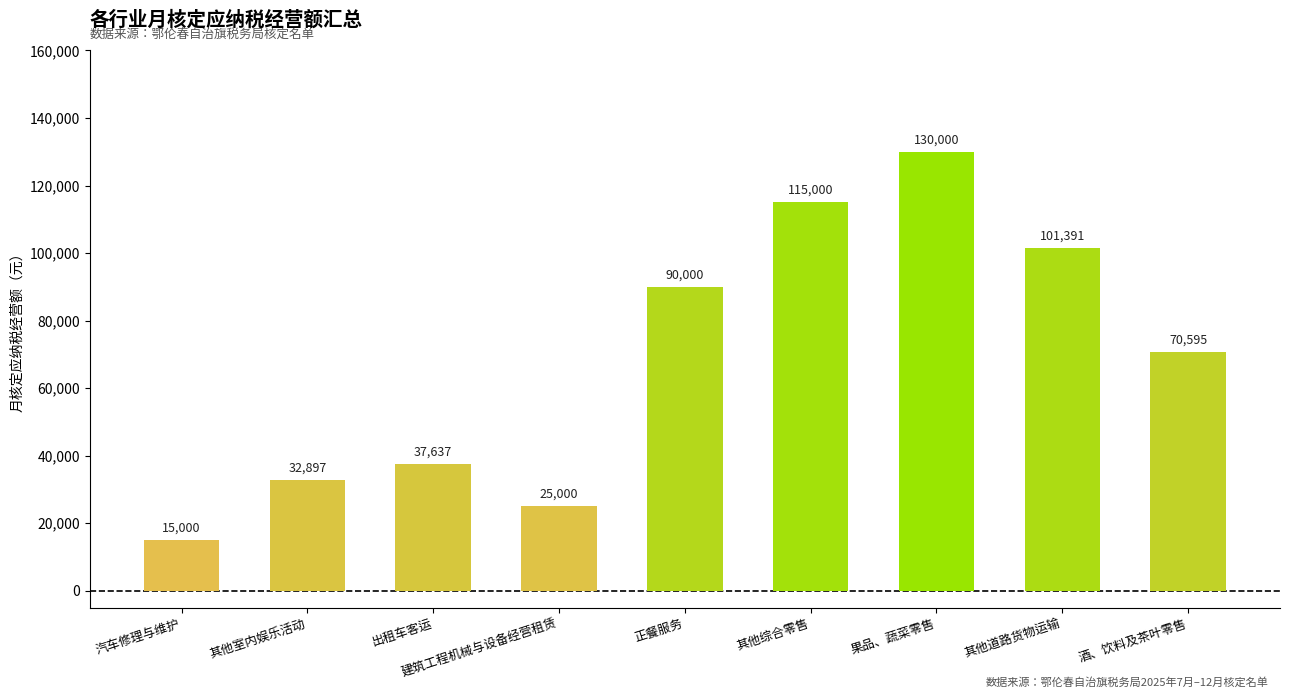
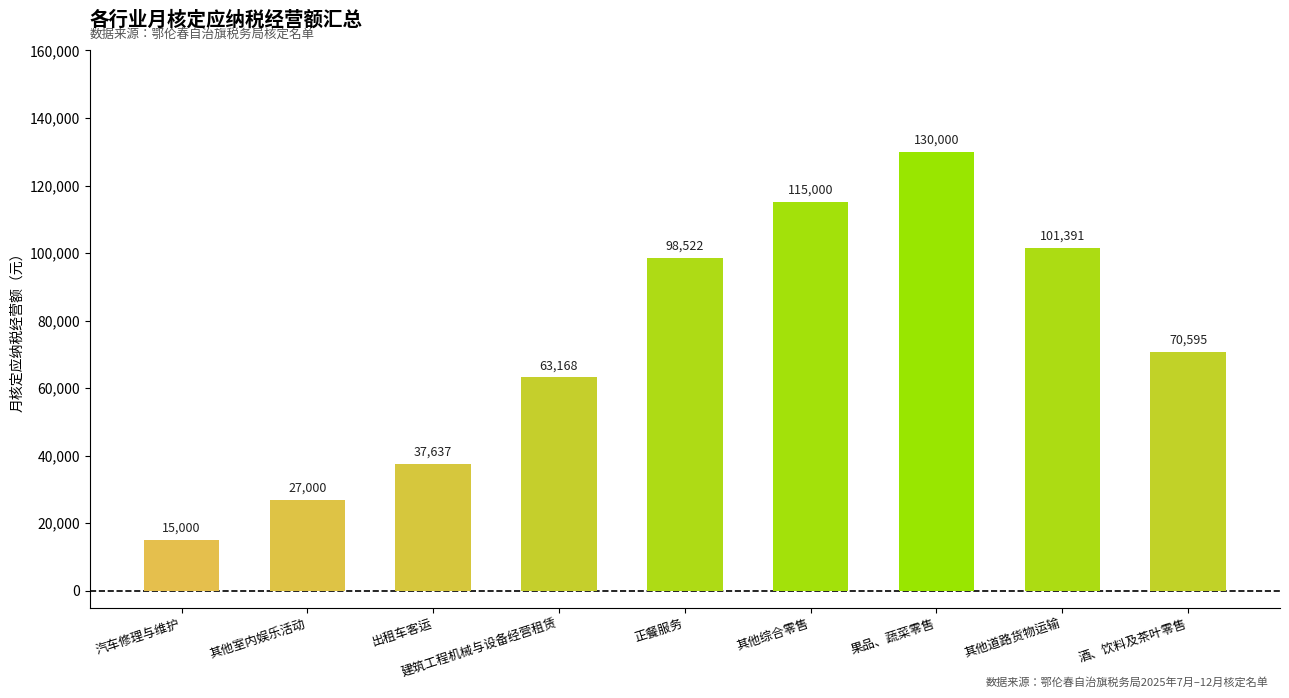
其他室内娱乐活动: 32,897 -> 27,000
建筑工程机械与设备经营租赁: 25,000 -> 63,168
正餐服务: 90,000 -> 98,522
